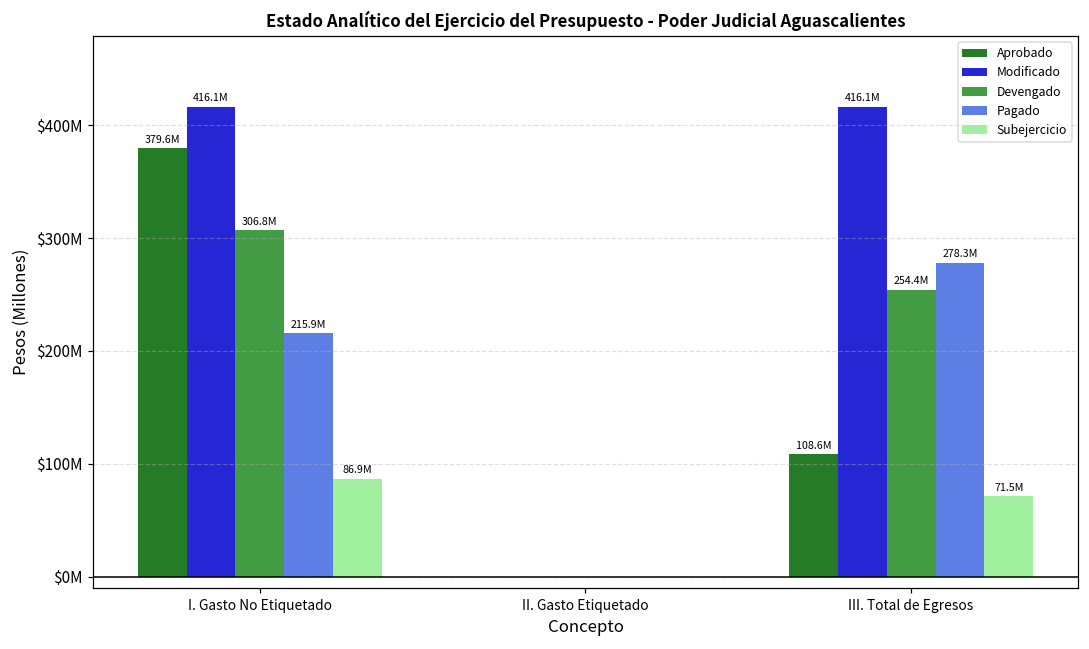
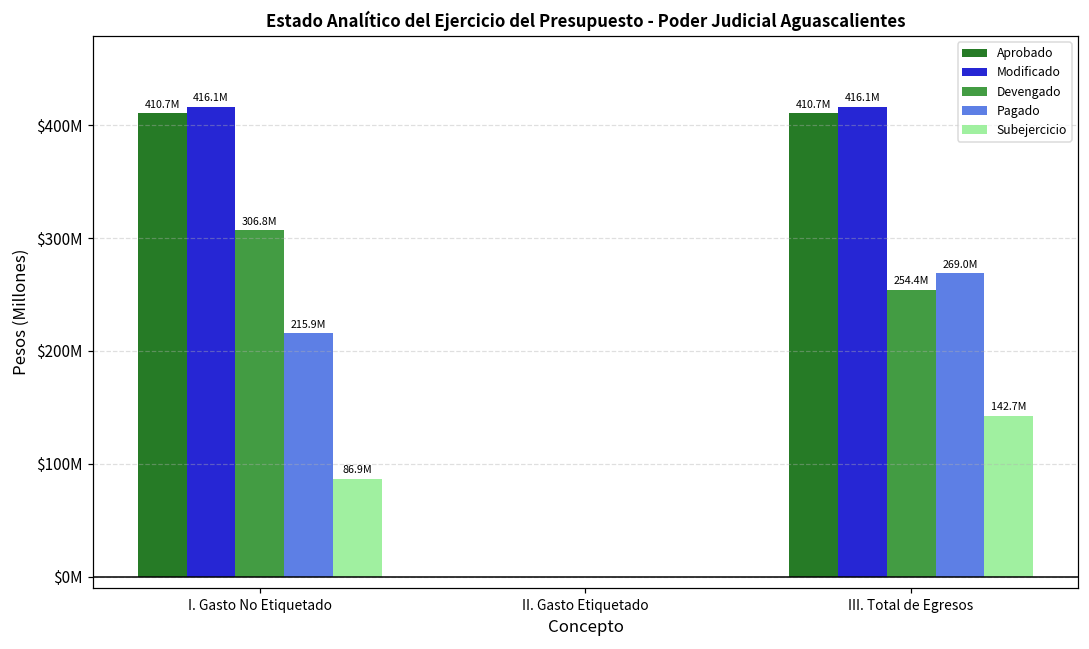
Aprobado, I. Gasto No Etiquetado: 379.6M -> 410.7M
Aprobado, III. Total de Egresos: 108.6M -> 410.7M
Pagado, III. Total de Egresos: 278.3M -> 269.0M
Subejercicio, III. Total de Egresos: 71.5M -> 142.7M
